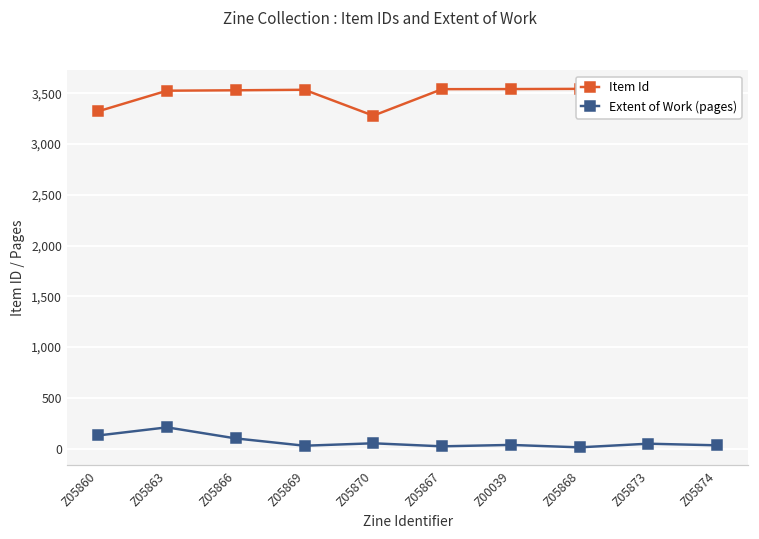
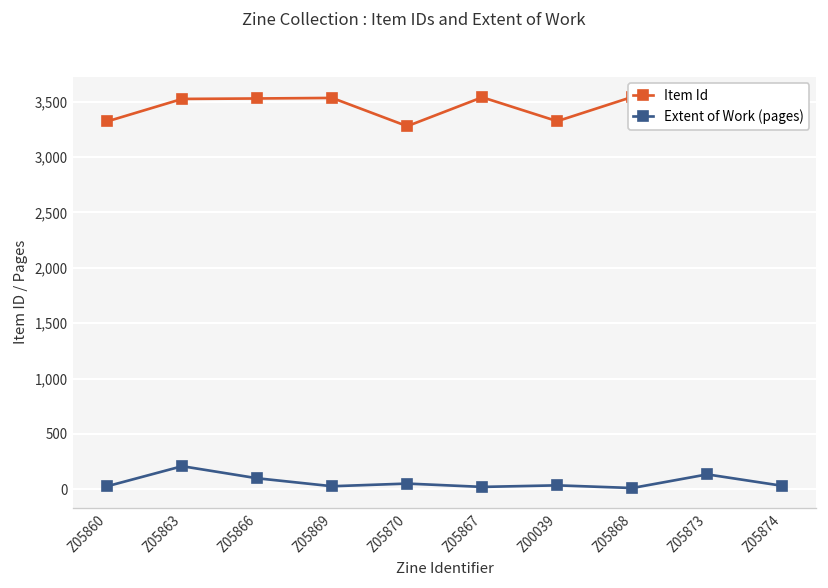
Extent of Work (pages), Z05860: 100 -> 0
Item Id, Z00039: 3,500 -> 3,300
Extent of Work (pages), Z05873: 0 -> 100
